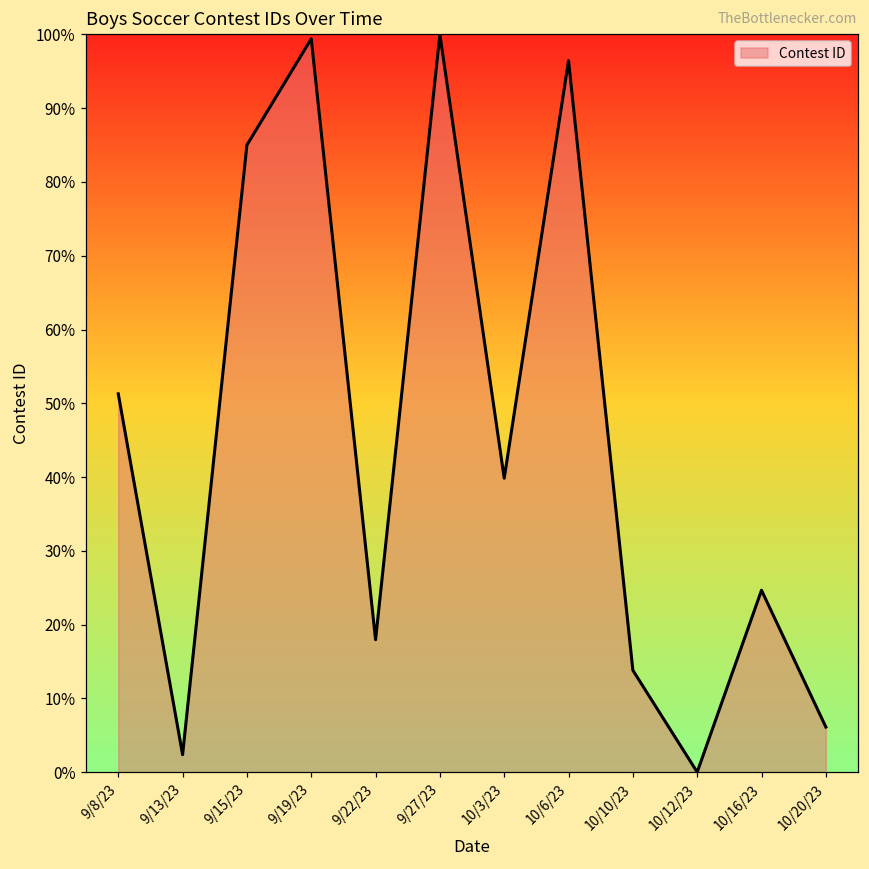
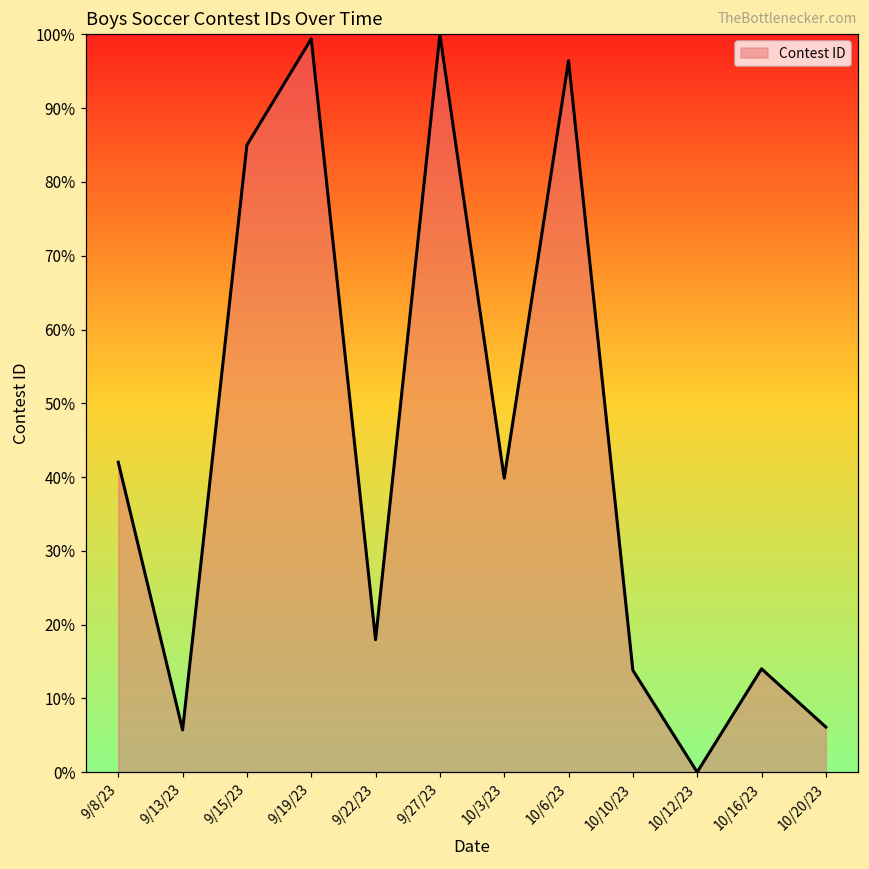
9/8/23: 51% -> 42%
9/13/23: 2% -> 6%
10/16/23: 25% -> 14%
